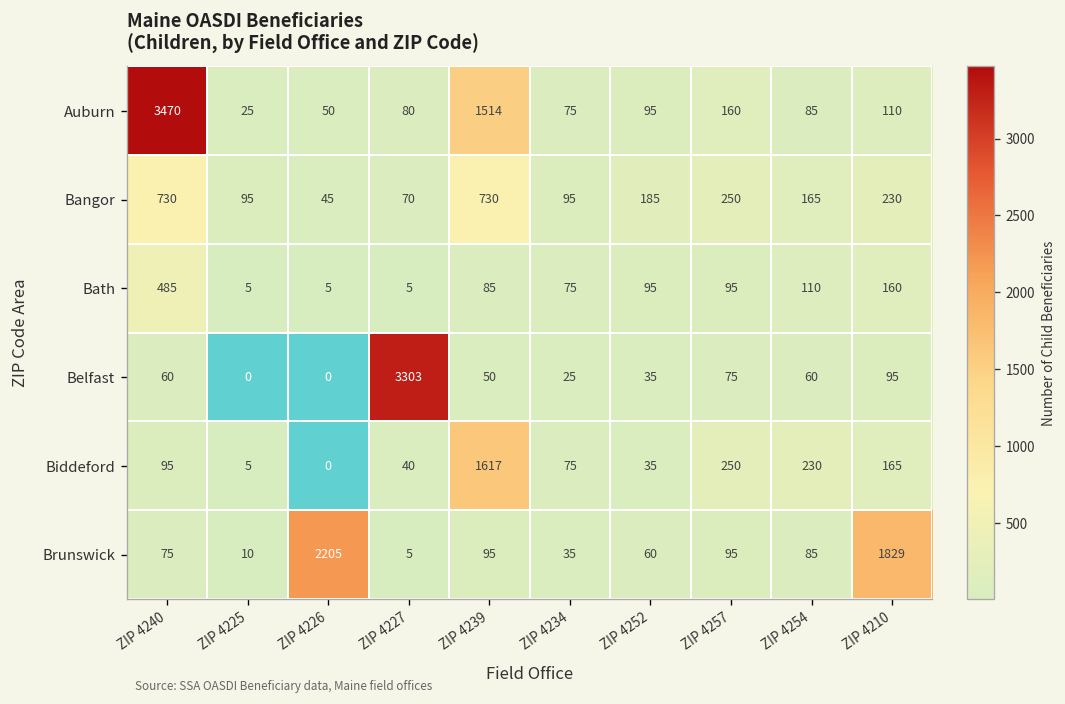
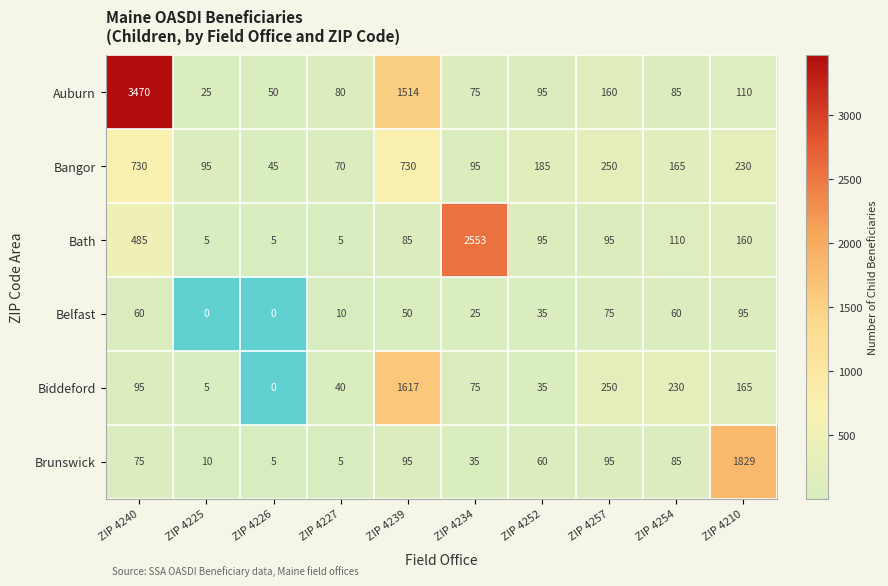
Bath, ZIP 4234: 75 -> 2553
Belfast, ZIP 4227: 3303 -> 10
Brunswick, ZIP 4226: 2205 -> 5
